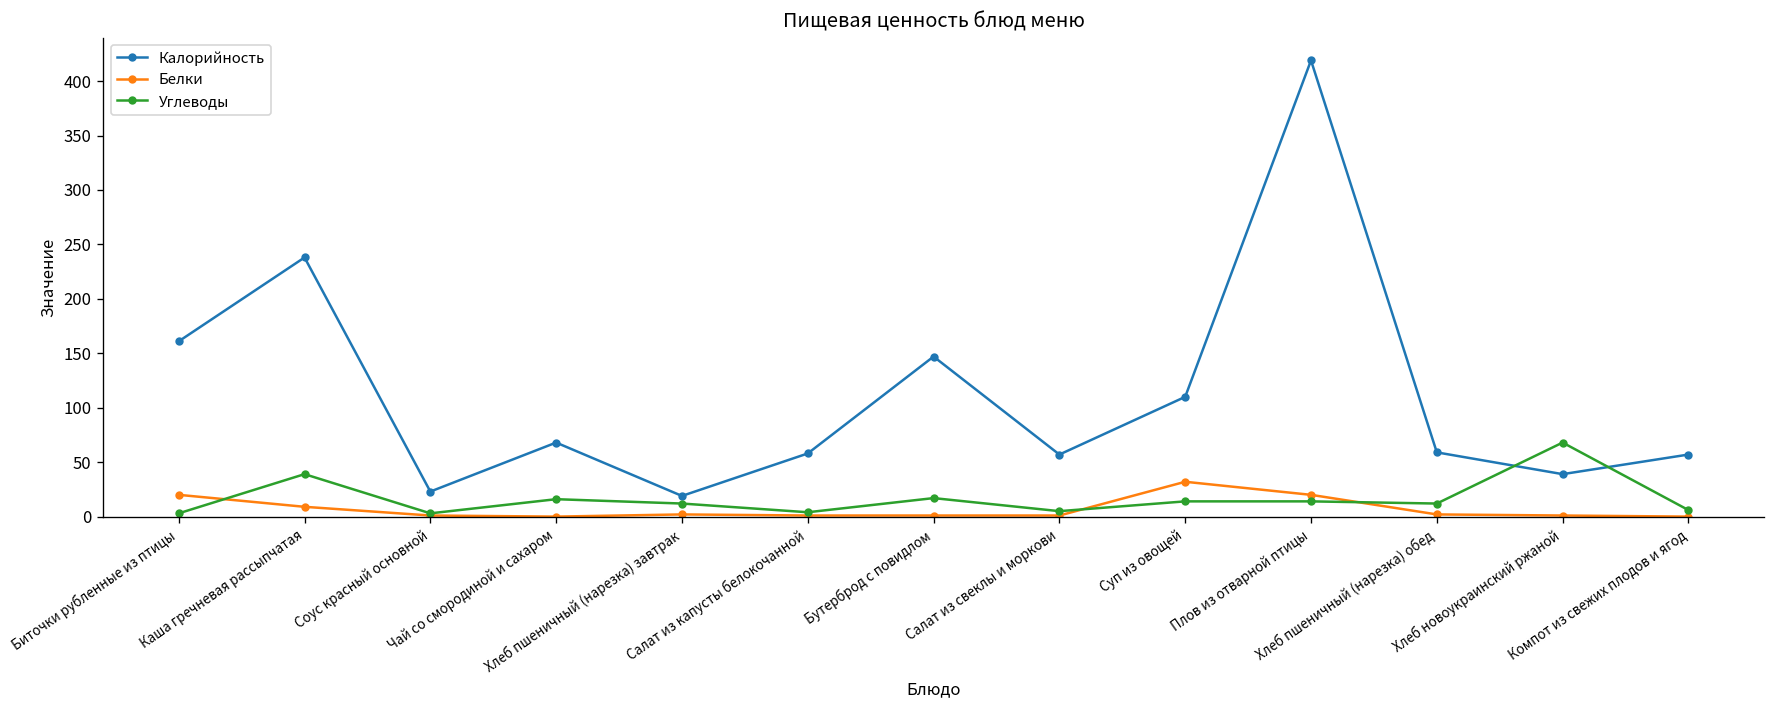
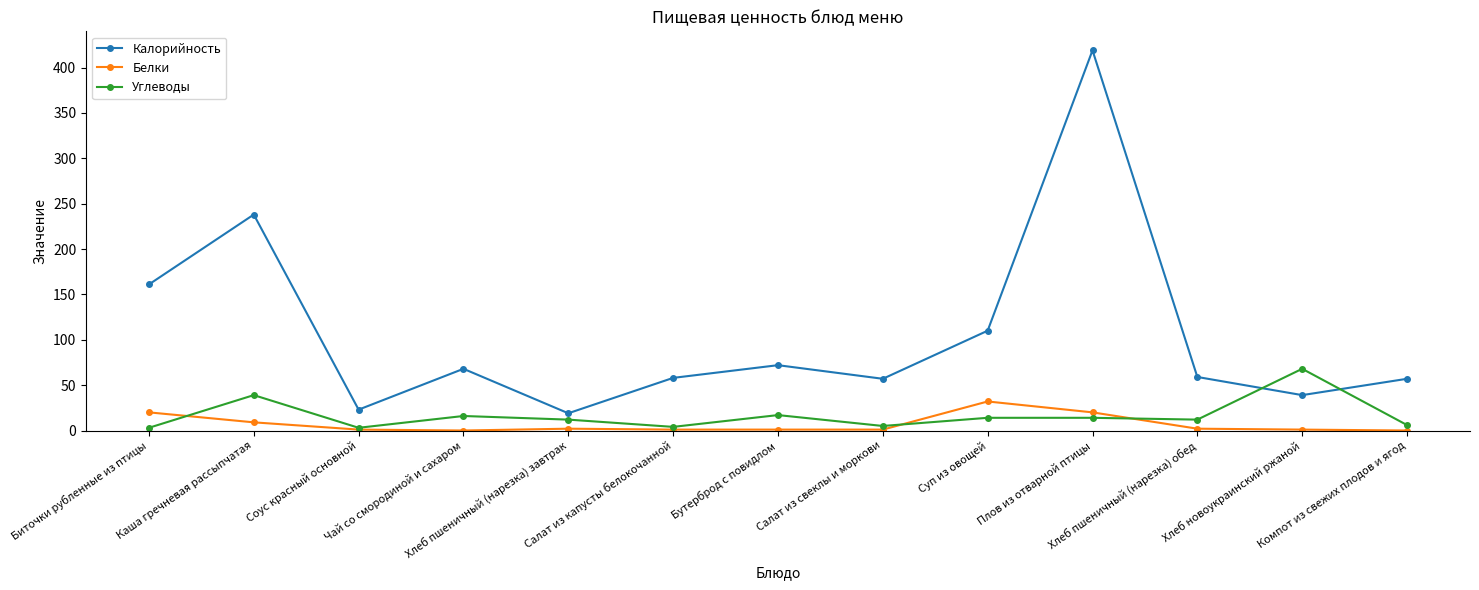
Калорийность, Бутерброд с повидлом: 150 -> 70
